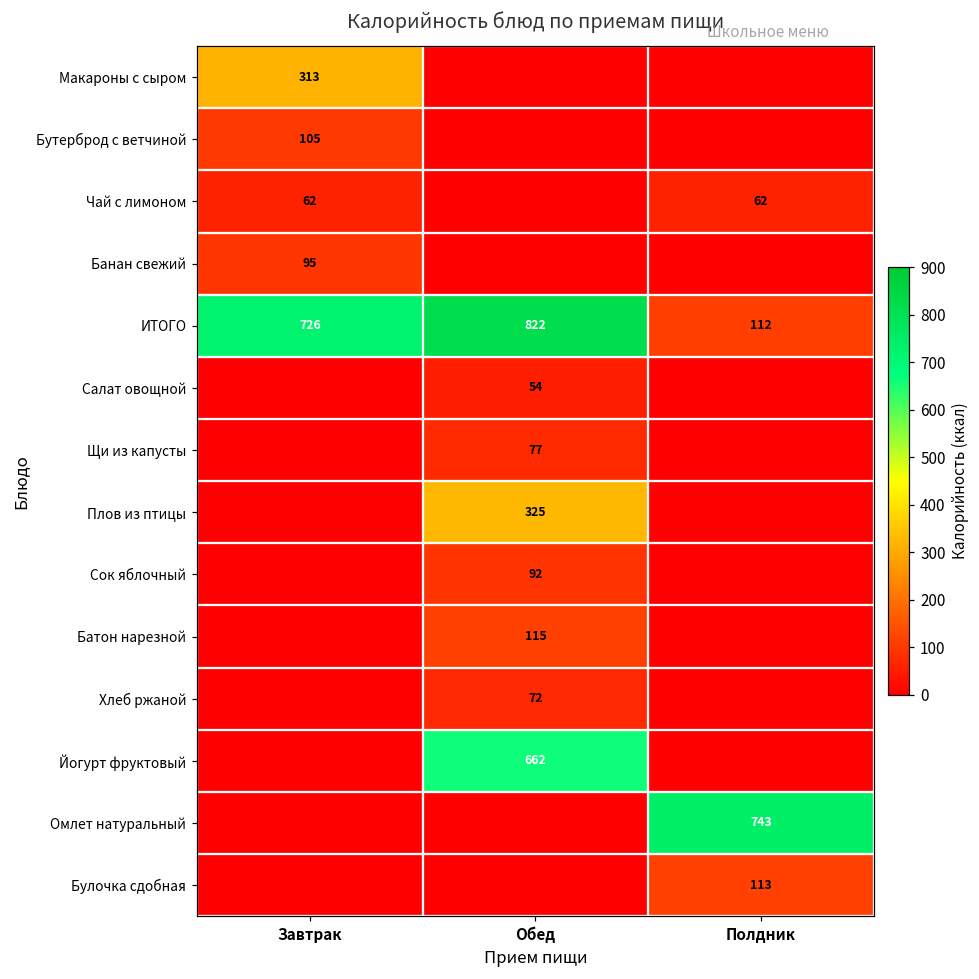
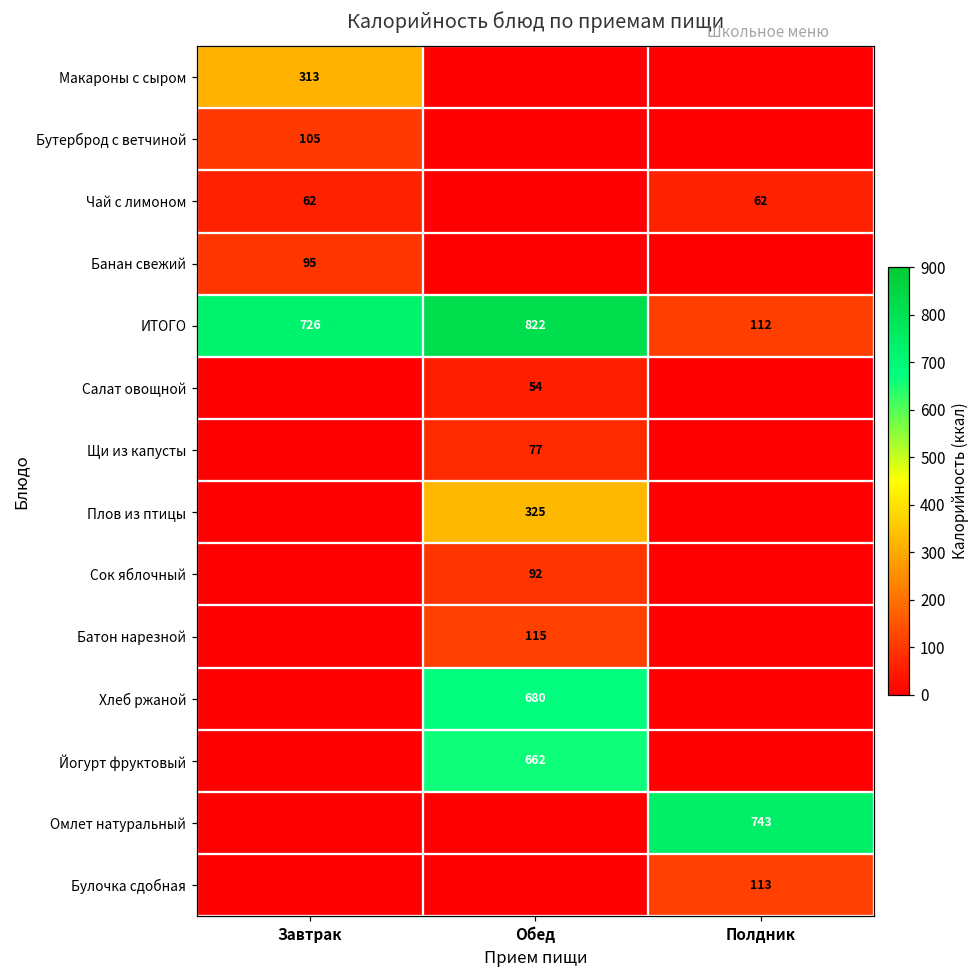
Хлеб ржаной, Обед: 72 -> 680
